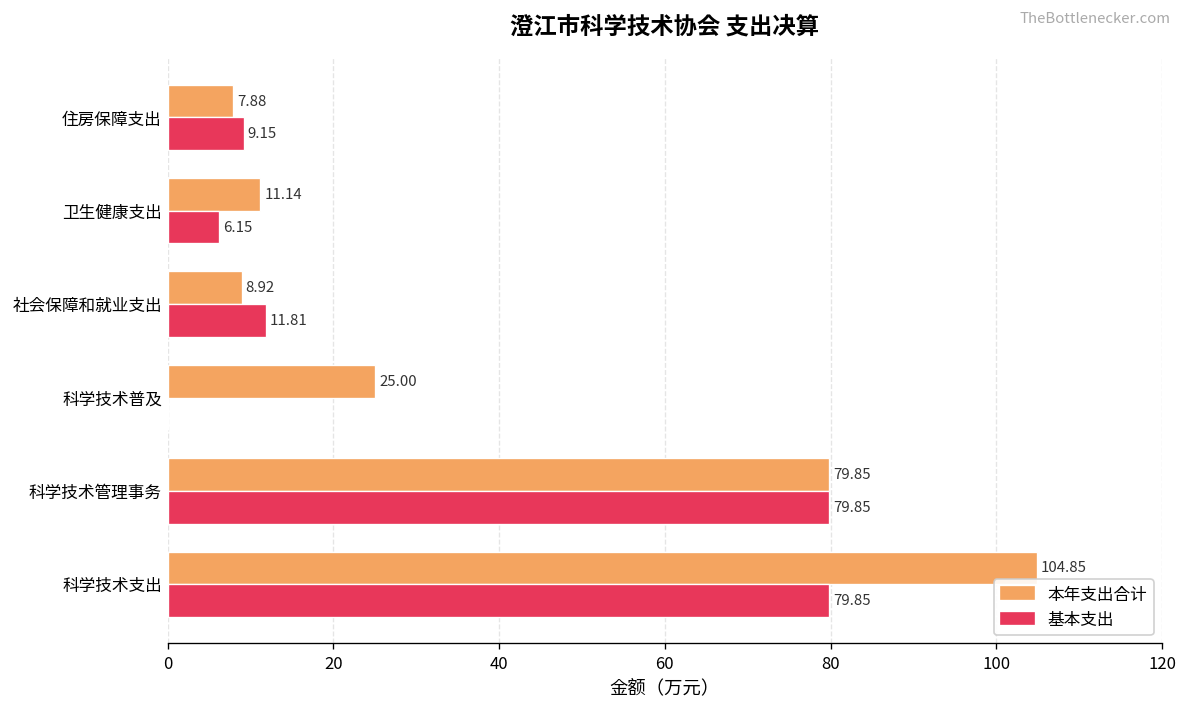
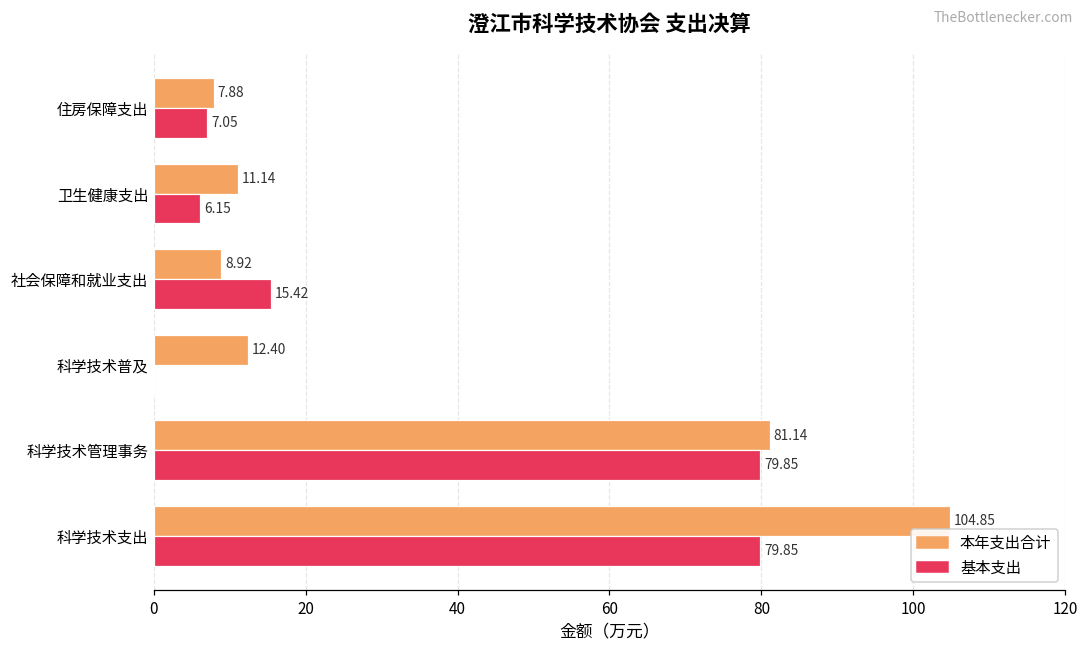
基本支出, 住房保障支出: 9.15 -> 7.05
基本支出, 社会保障和就业支出: 11.81 -> 15.42
本年支出合计, 科学技术普及: 25.00 -> 12.40
本年支出合计, 科学技术管理事务: 79.85 -> 81.14
